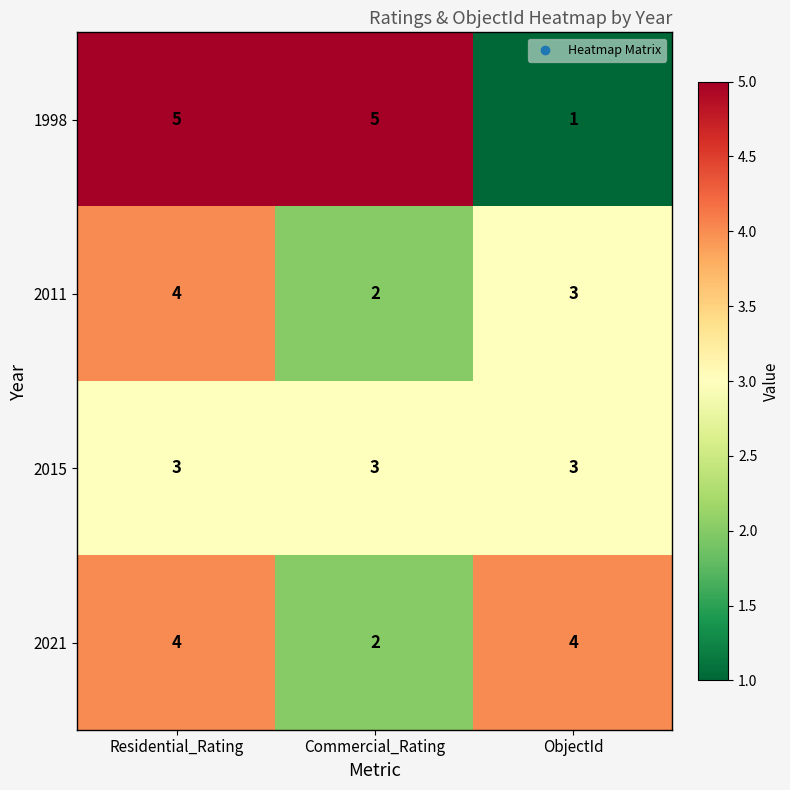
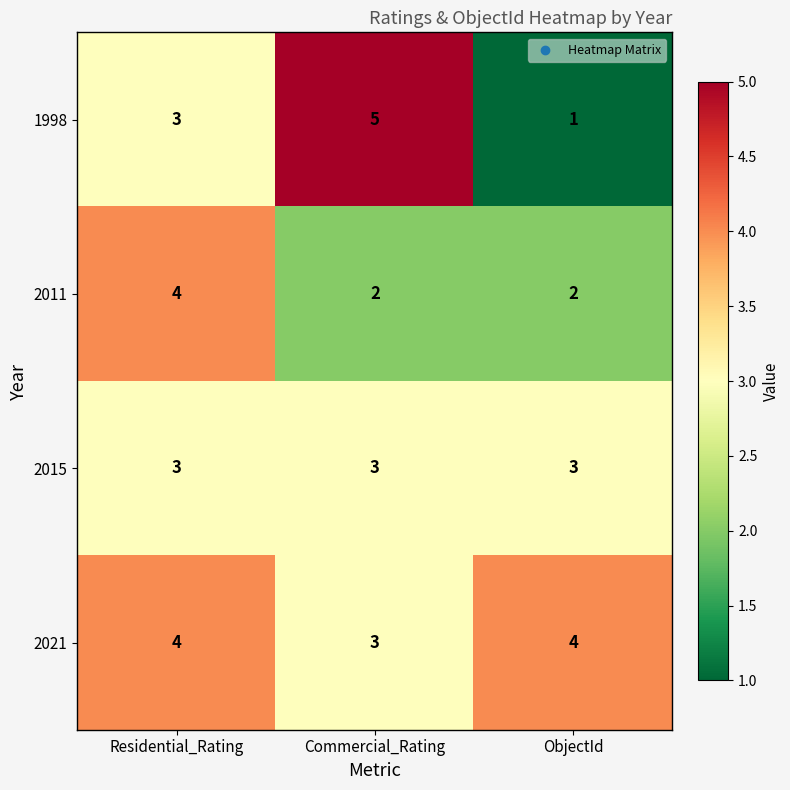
1998, Residential_Rating: 5 -> 3
2011, ObjectId: 3 -> 2
2021, Commercial_Rating: 2 -> 3
